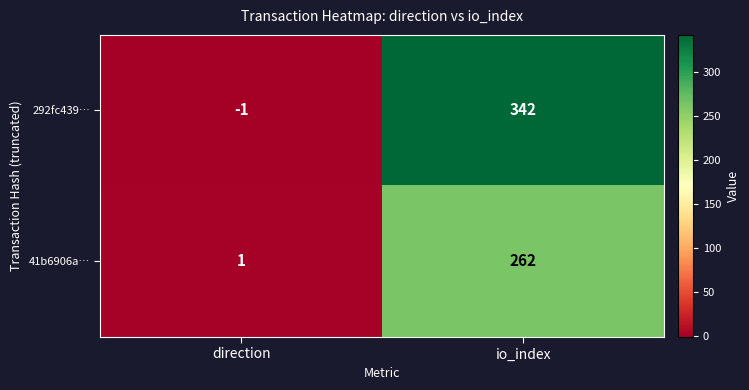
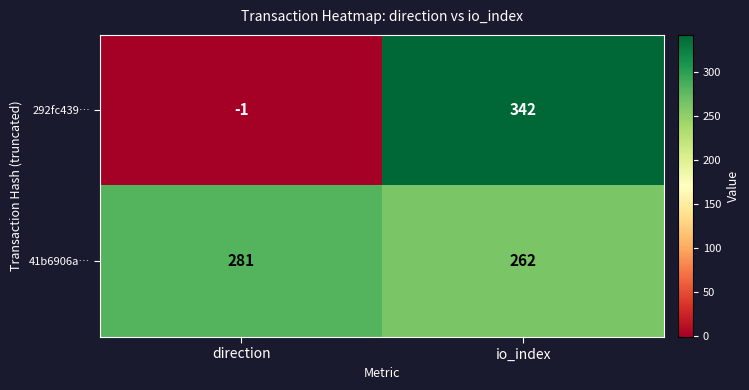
41b6906a…, direction: 1 -> 281
